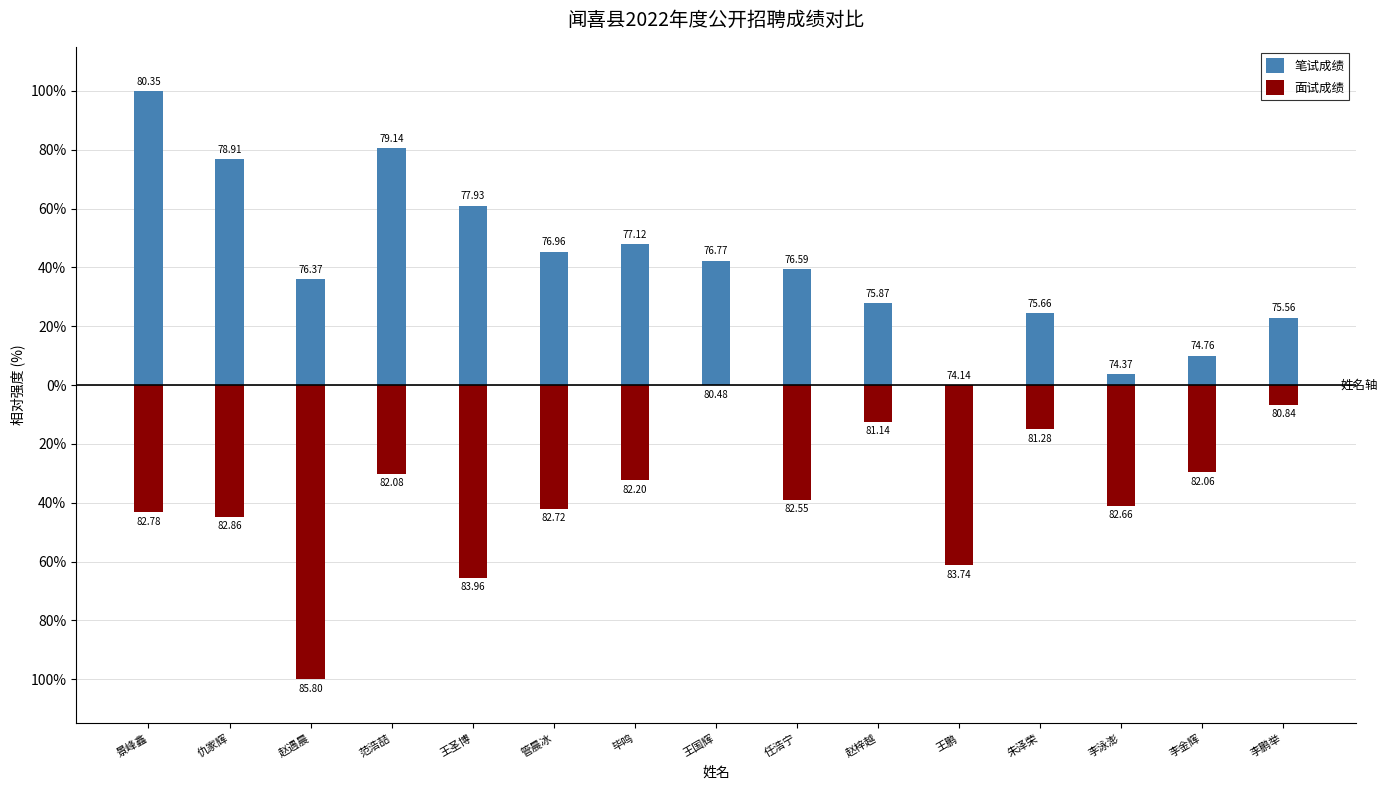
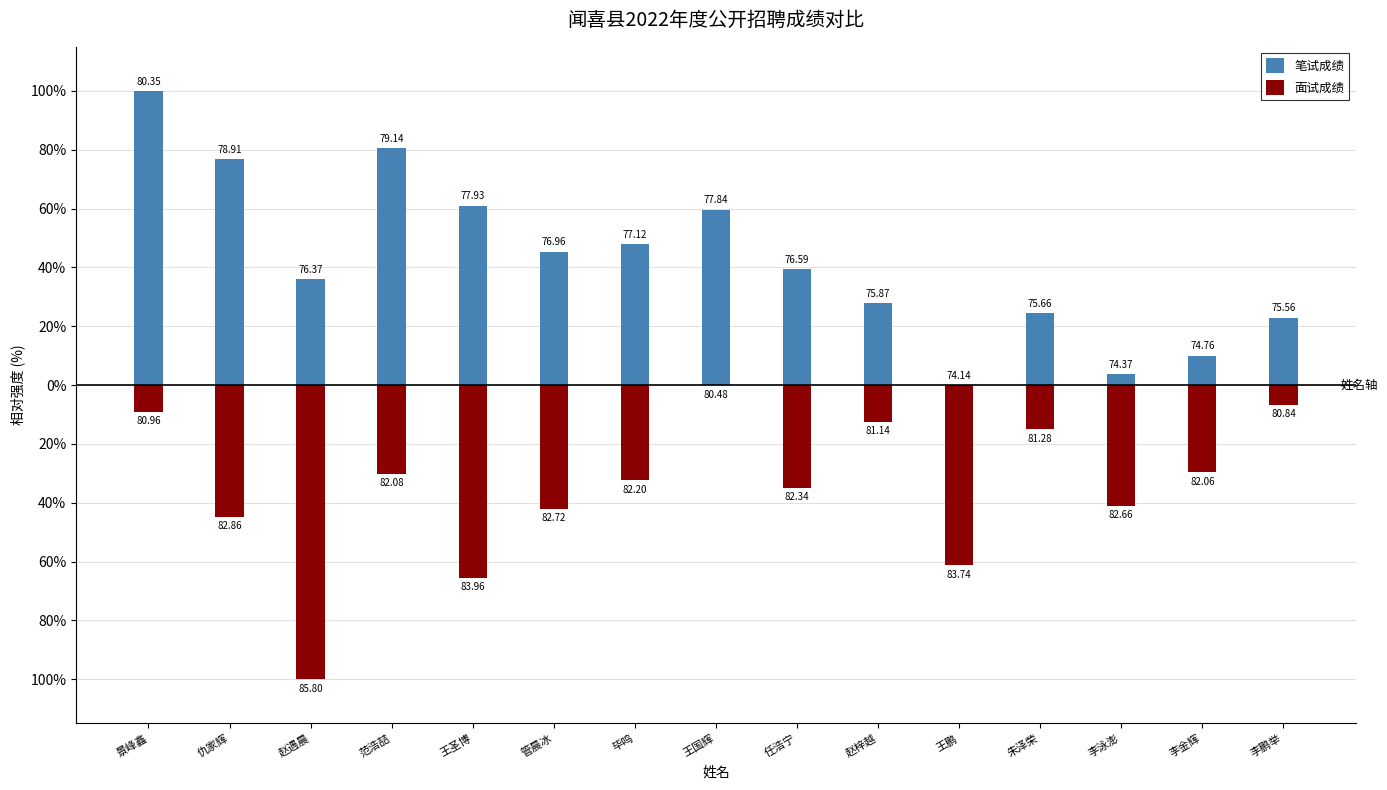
面试成绩, 景峰鑫: 82.78 -> 80.96
笔试成绩, 王国辉: 76.77 -> 77.84
面试成绩, 任浩宁: 82.55 -> 82.34
